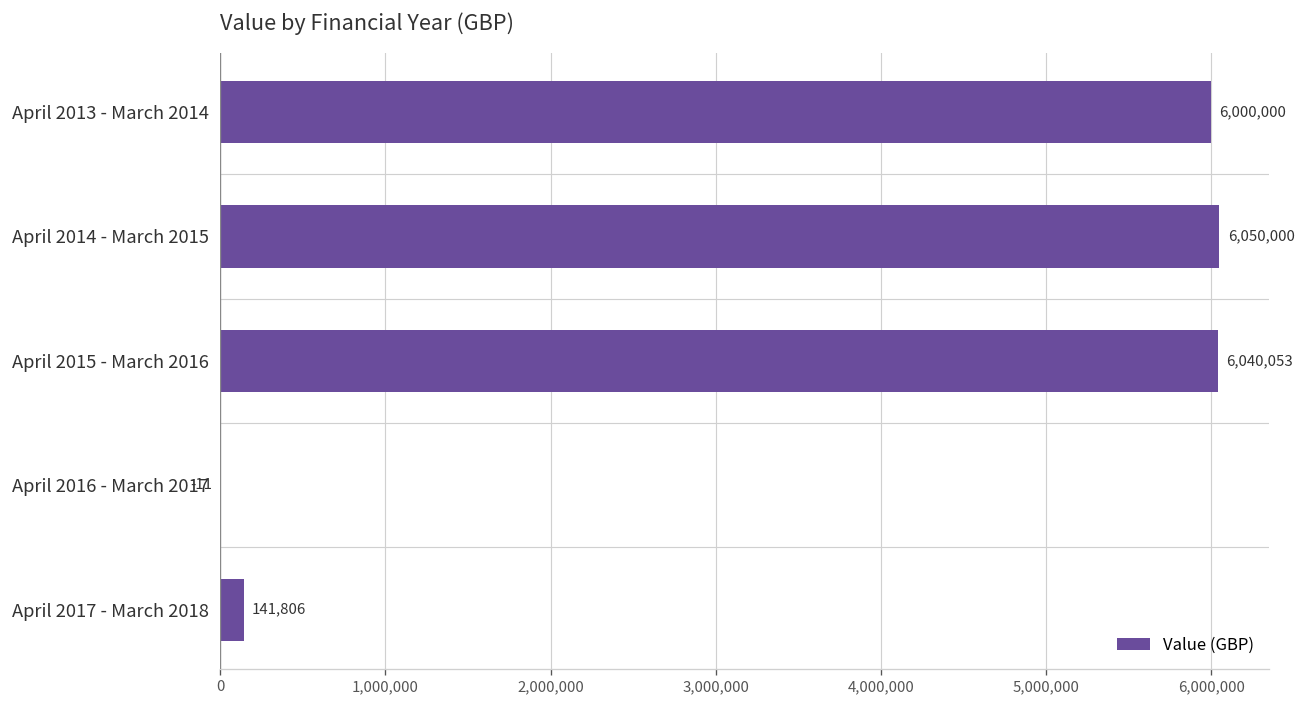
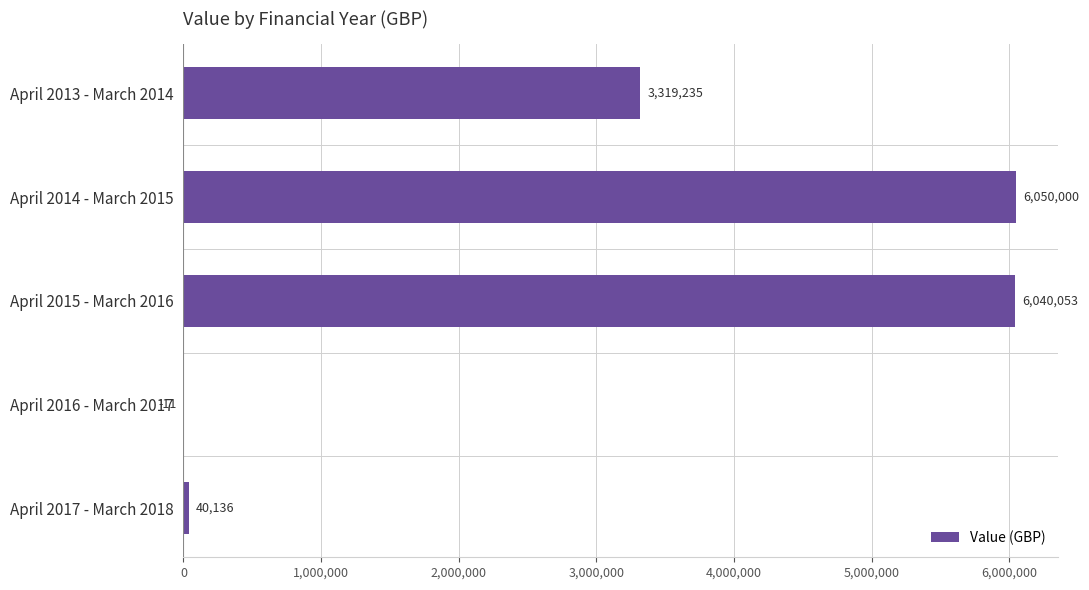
April 2013 - March 2014: 6,000,000 -> 3,319,235
April 2017 - March 2018: 141,806 -> 40,136
